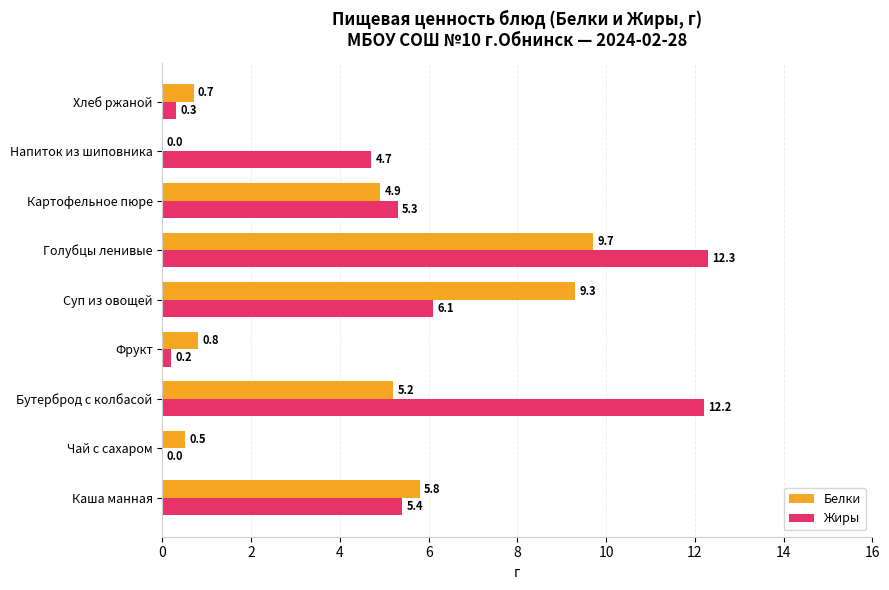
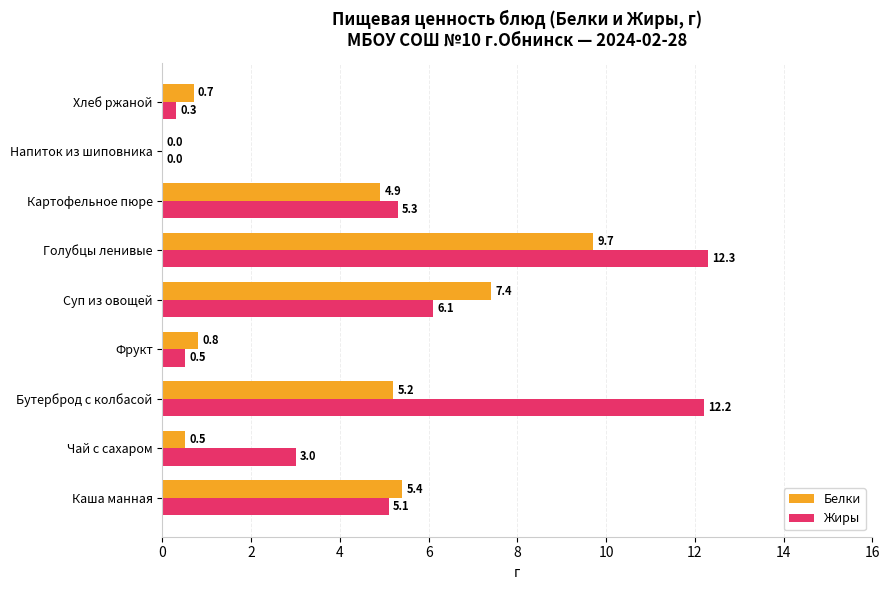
Жиры, Напиток из шиповника: 4.7 -> 0.0
Белки, Суп из овощей: 9.3 -> 7.4
Жиры, Фрукт: 0.2 -> 0.5
Жиры, Чай с сахаром: 0.0 -> 3.0
Белки, Каша манная: 5.8 -> 5.4
Жиры, Каша манная: 5.4 -> 5.1
